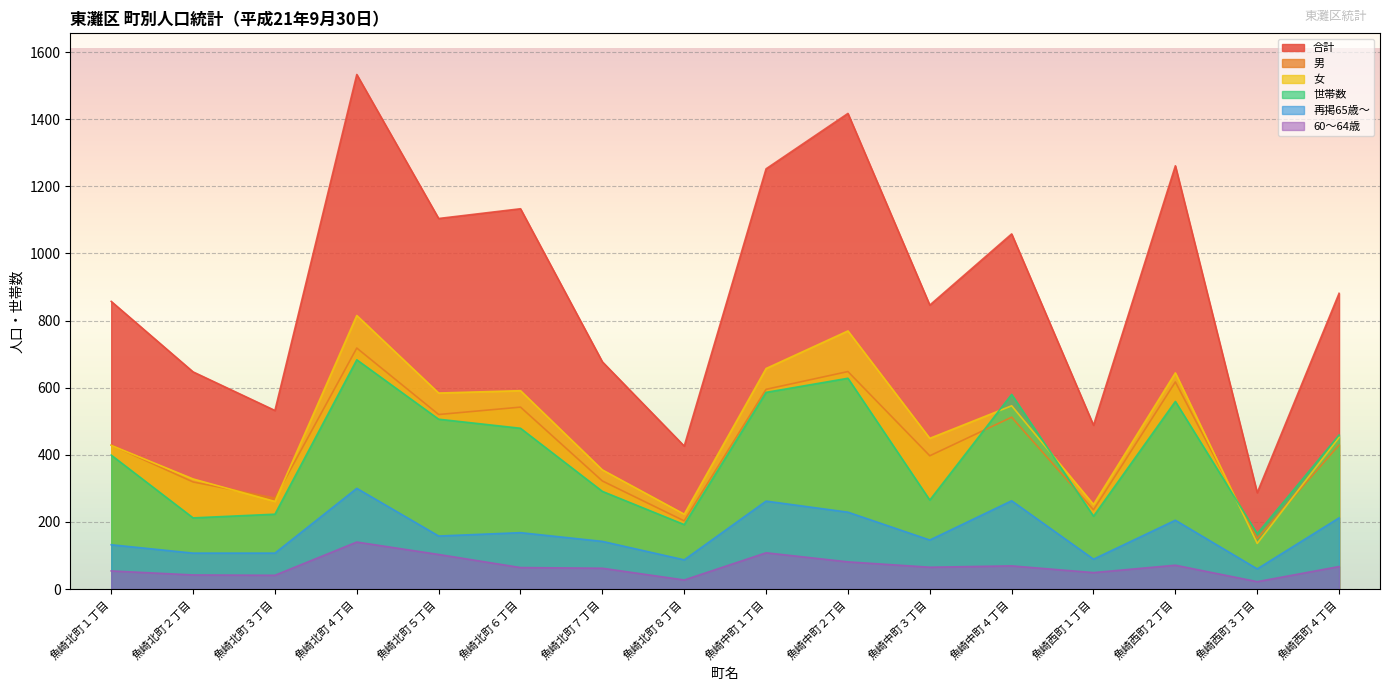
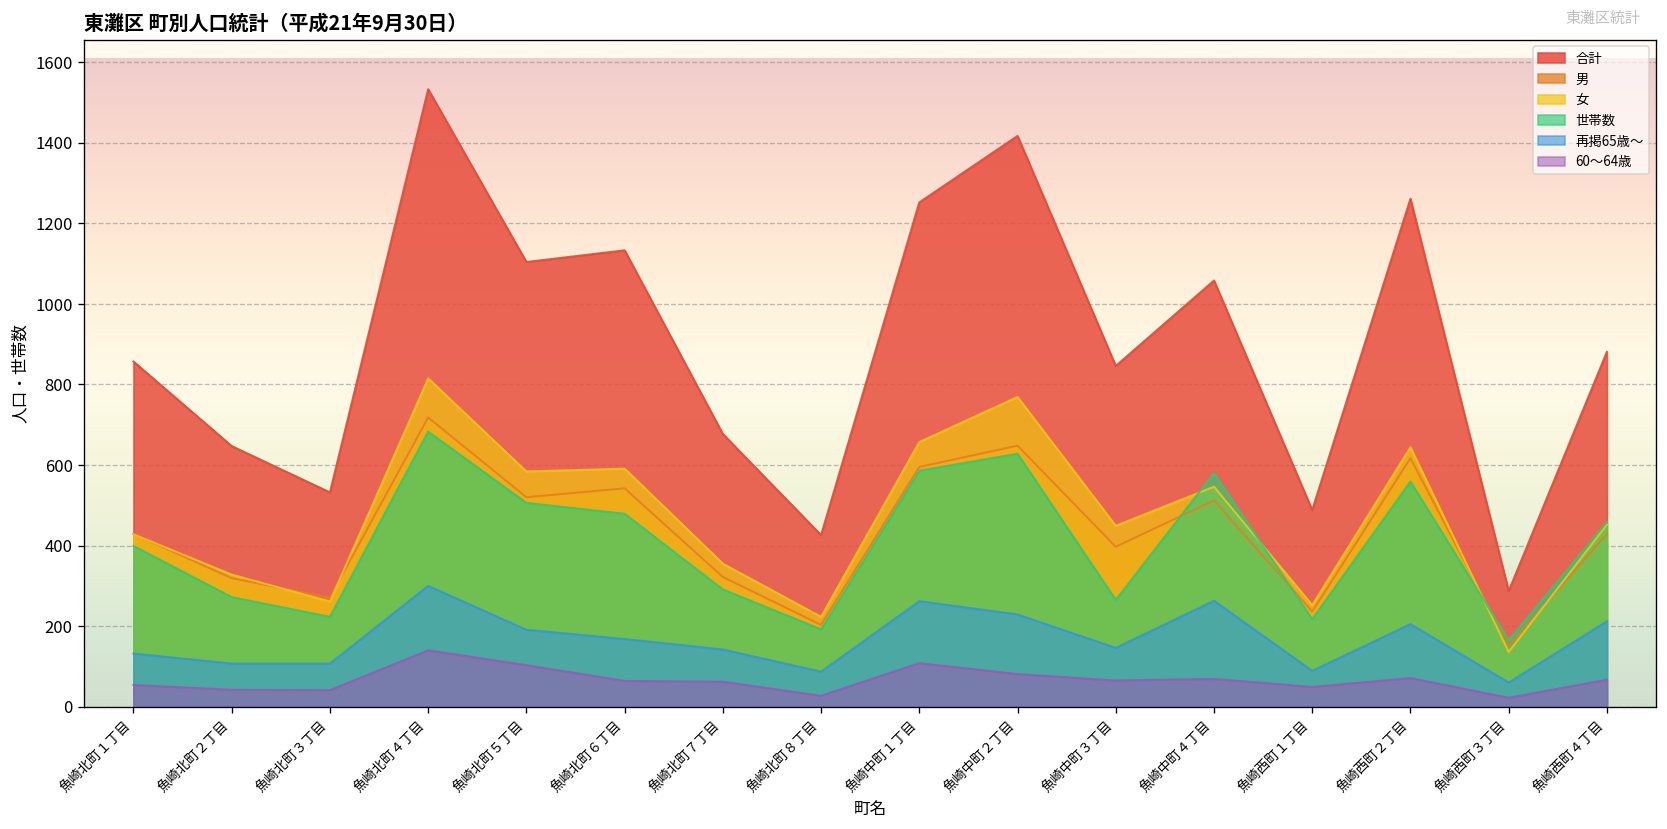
世帯数, 魚崎北町２丁目: 210 -> 270
再掲65歳～, 魚崎北町５丁目: 160 -> 190
